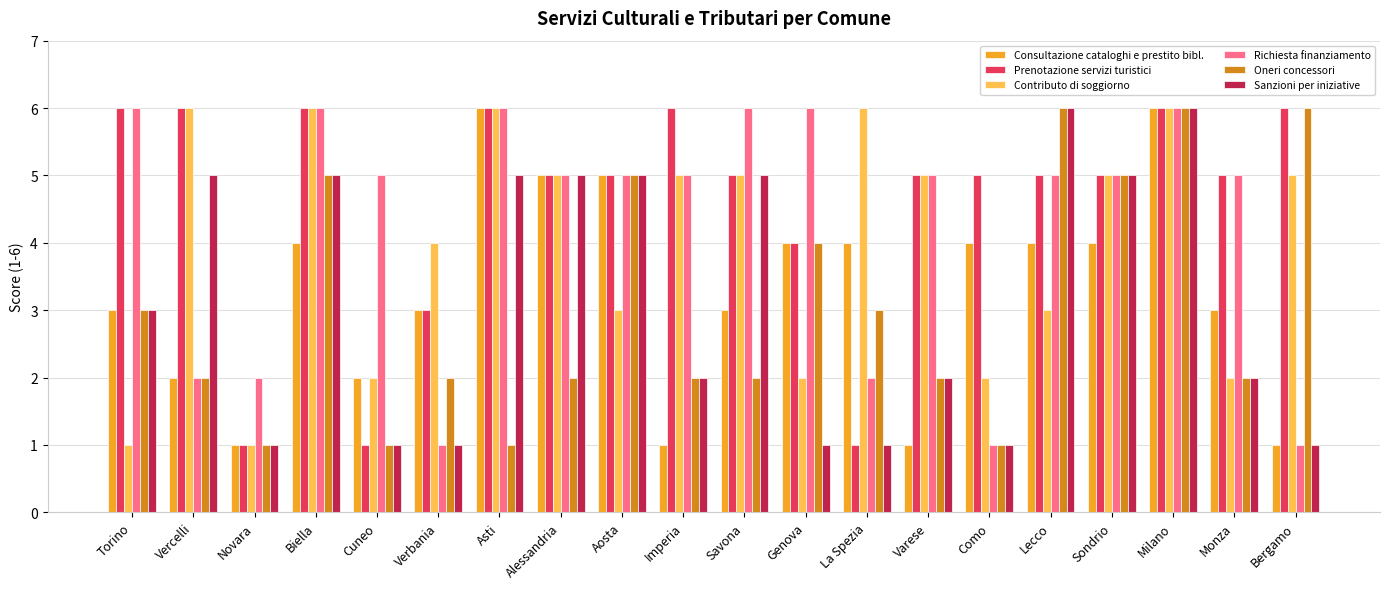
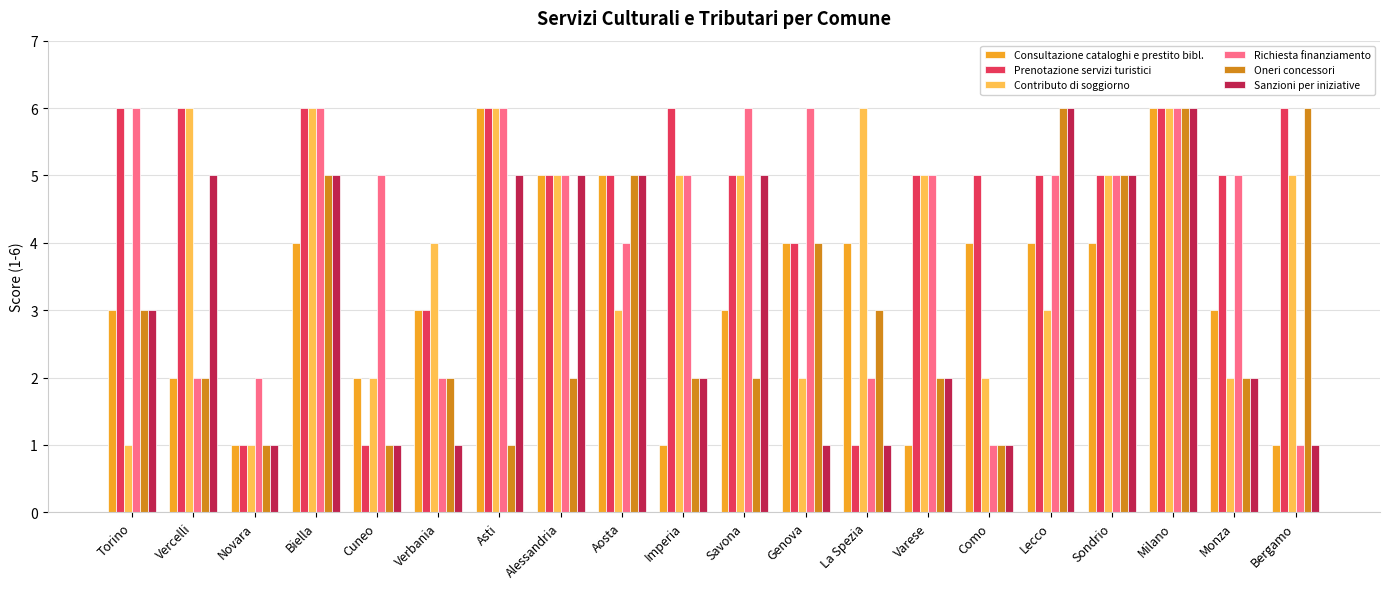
Richiesta finanziamento, Verbania: 1 -> 2
Richiesta finanziamento, Aosta: 5 -> 4
